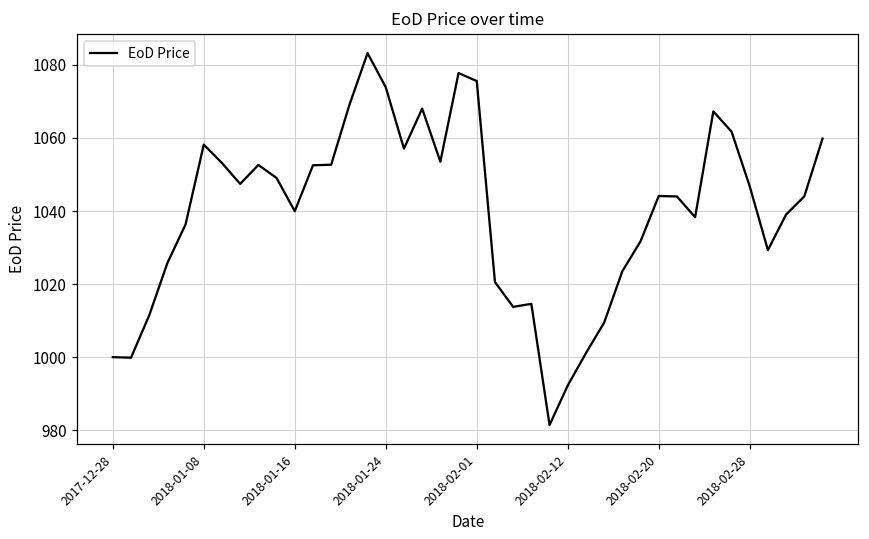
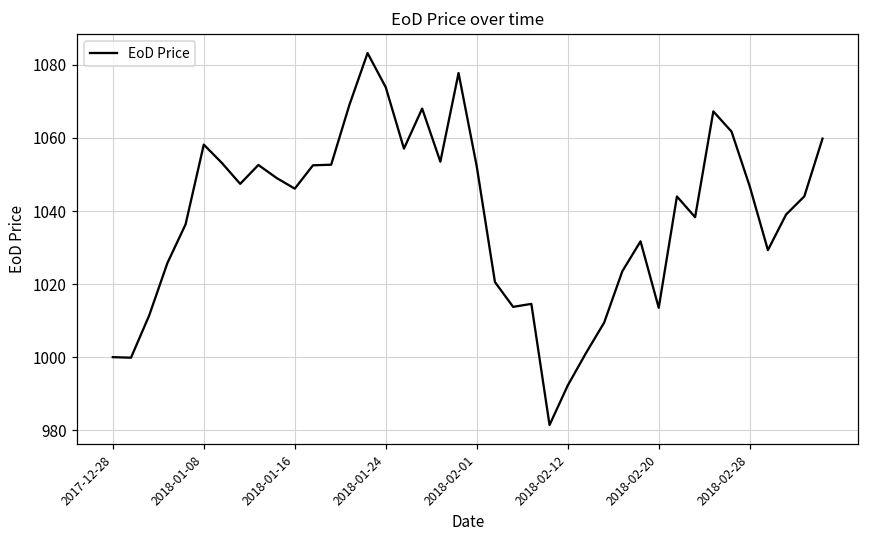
2018-01-16: 1040 -> 1046
2018-02-01: 1076 -> 1052
2018-02-20: 1044 -> 1014
